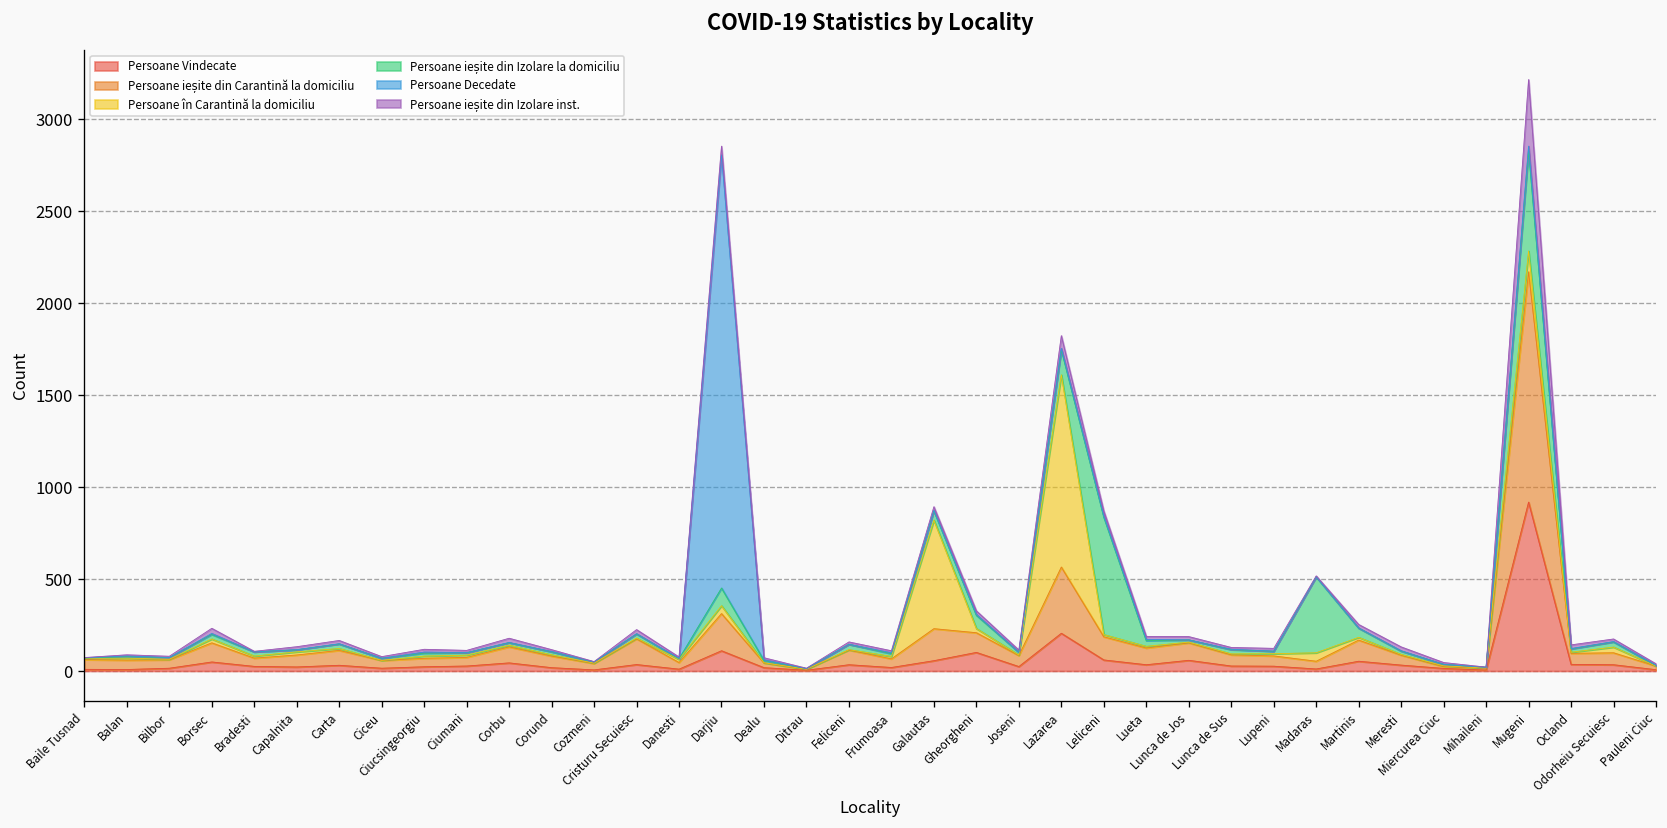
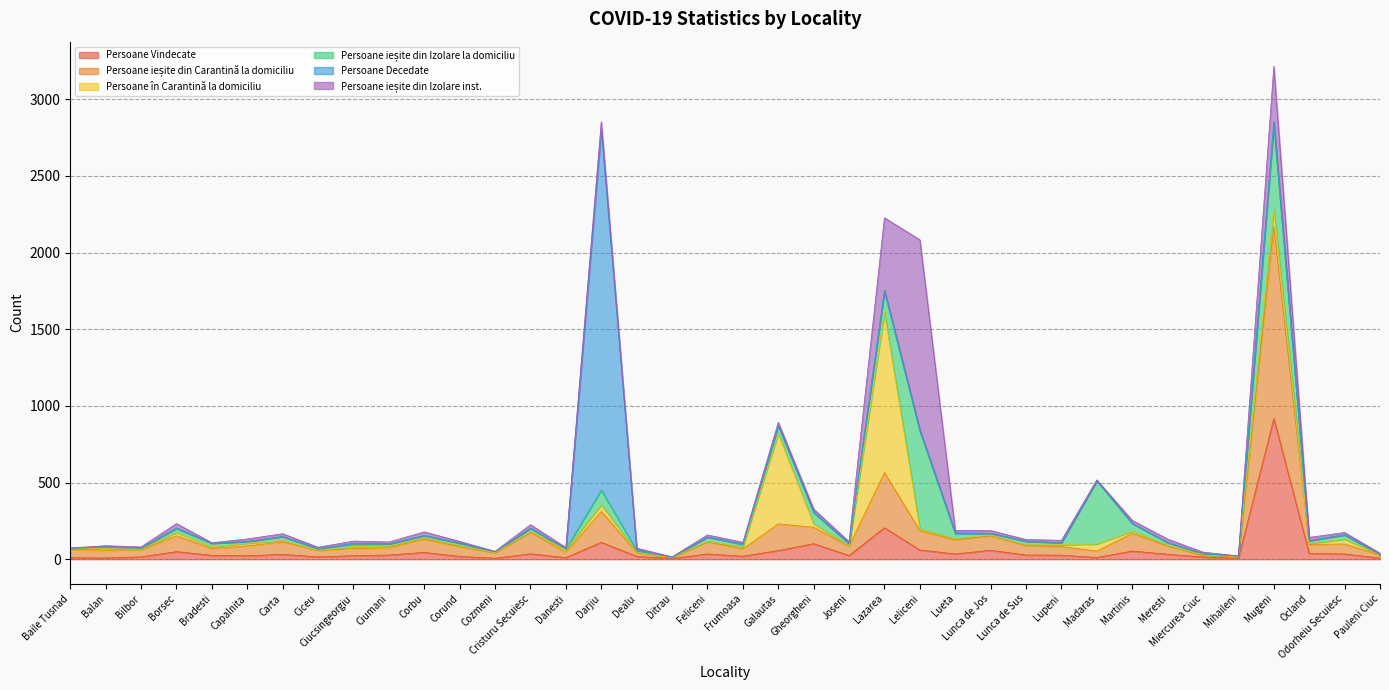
Persoane ieșite din Izolare inst., Lazarea: 70 -> 470
Persoane ieșite din Izolare inst., Leliceni: 30 -> 1240
